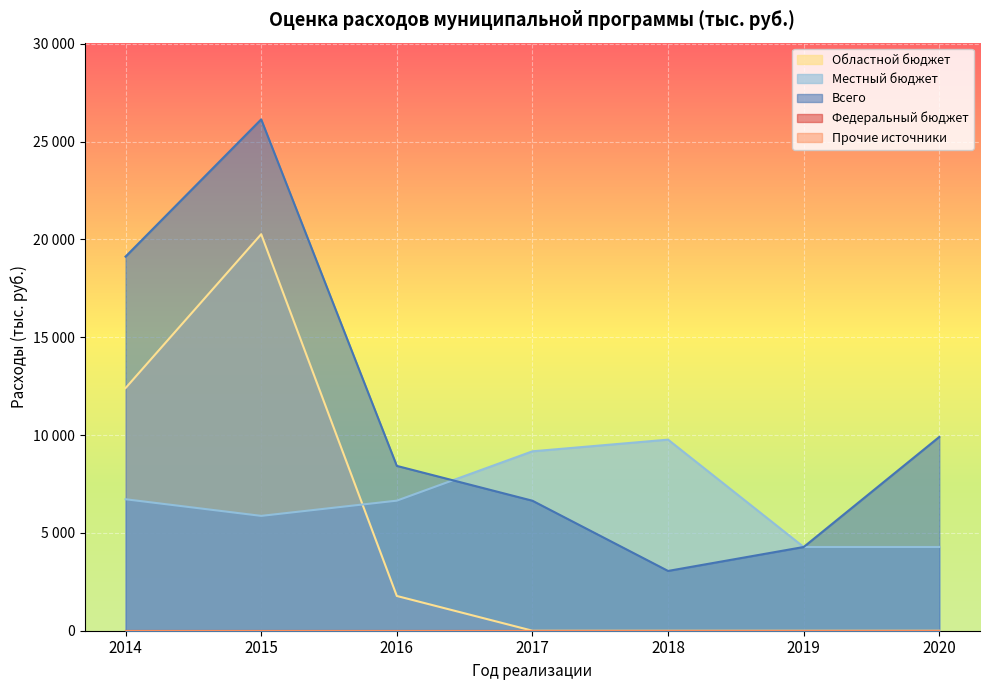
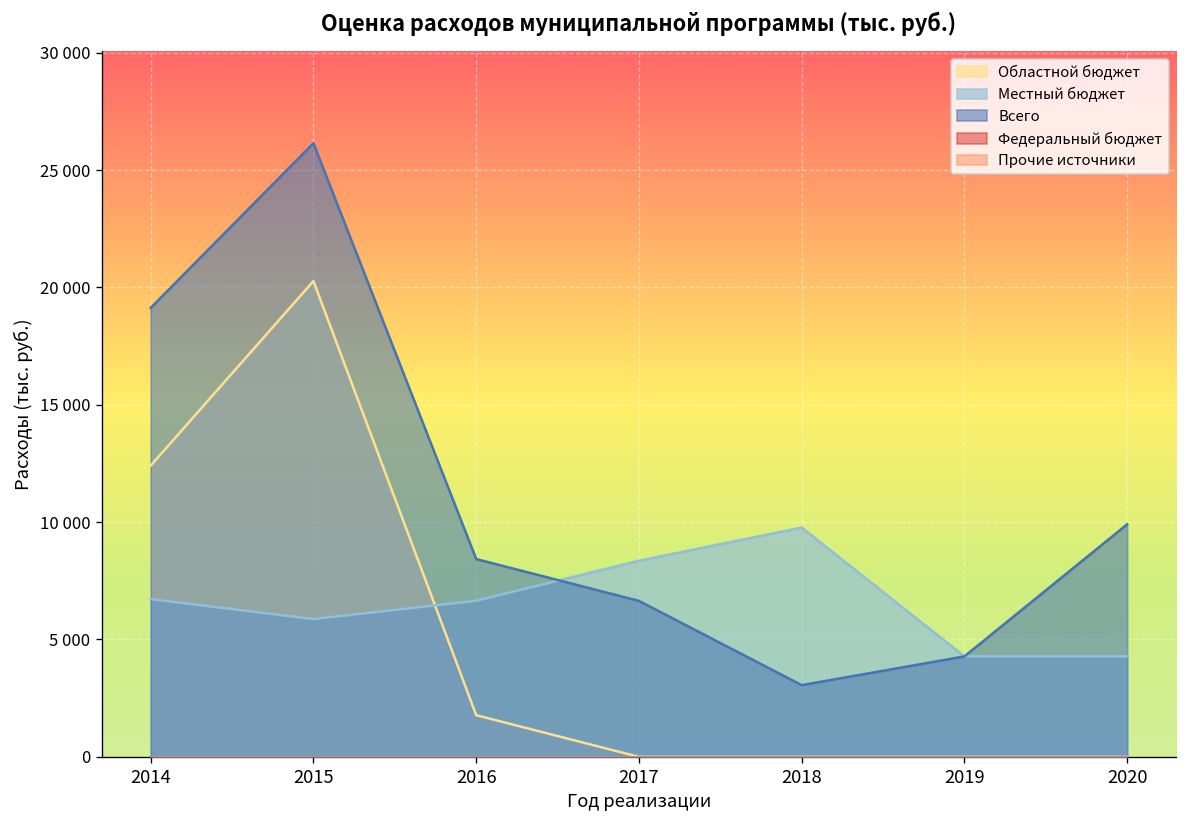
Местный бюджет, 2017: 9200 -> 8400
